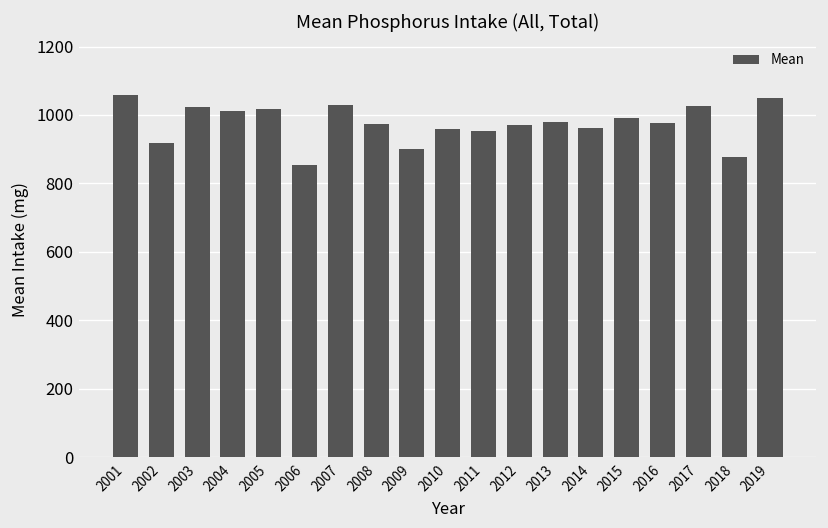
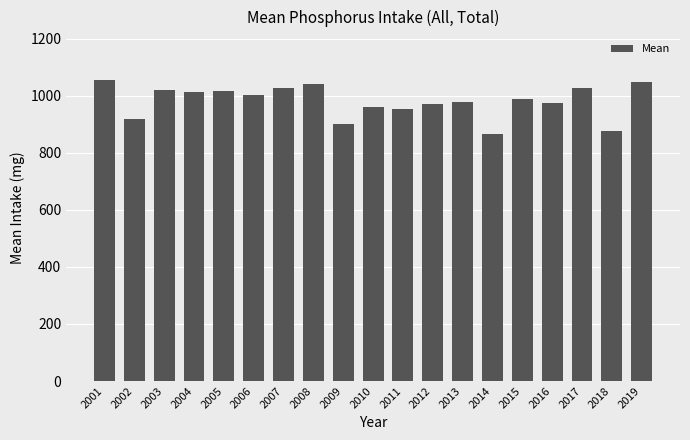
2006: 850 -> 1000
2008: 970 -> 1040
2014: 960 -> 870
